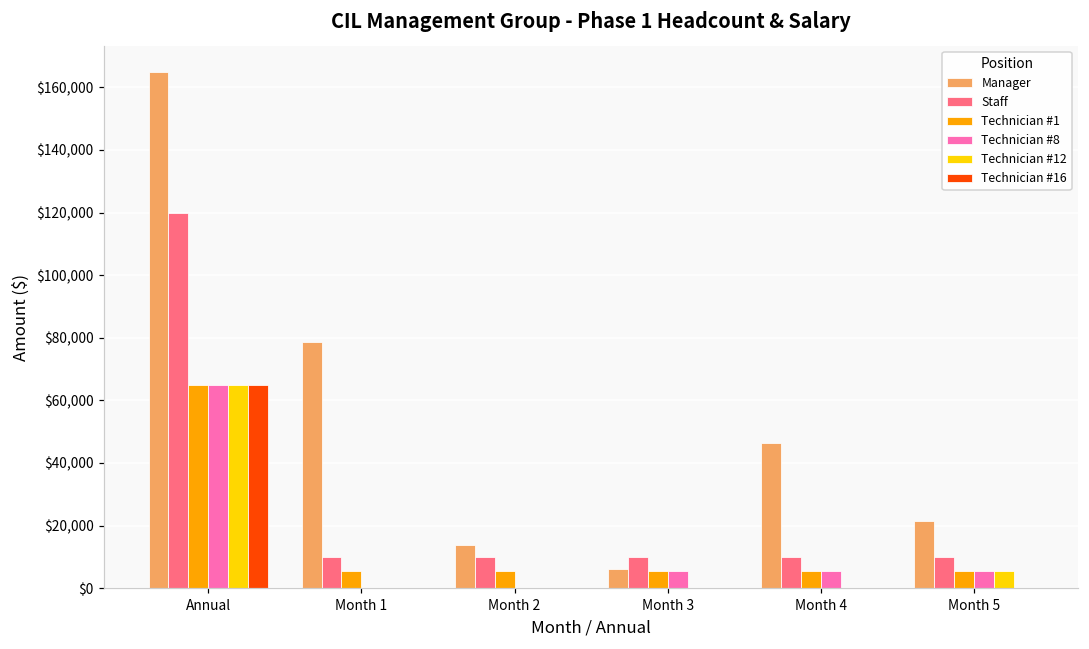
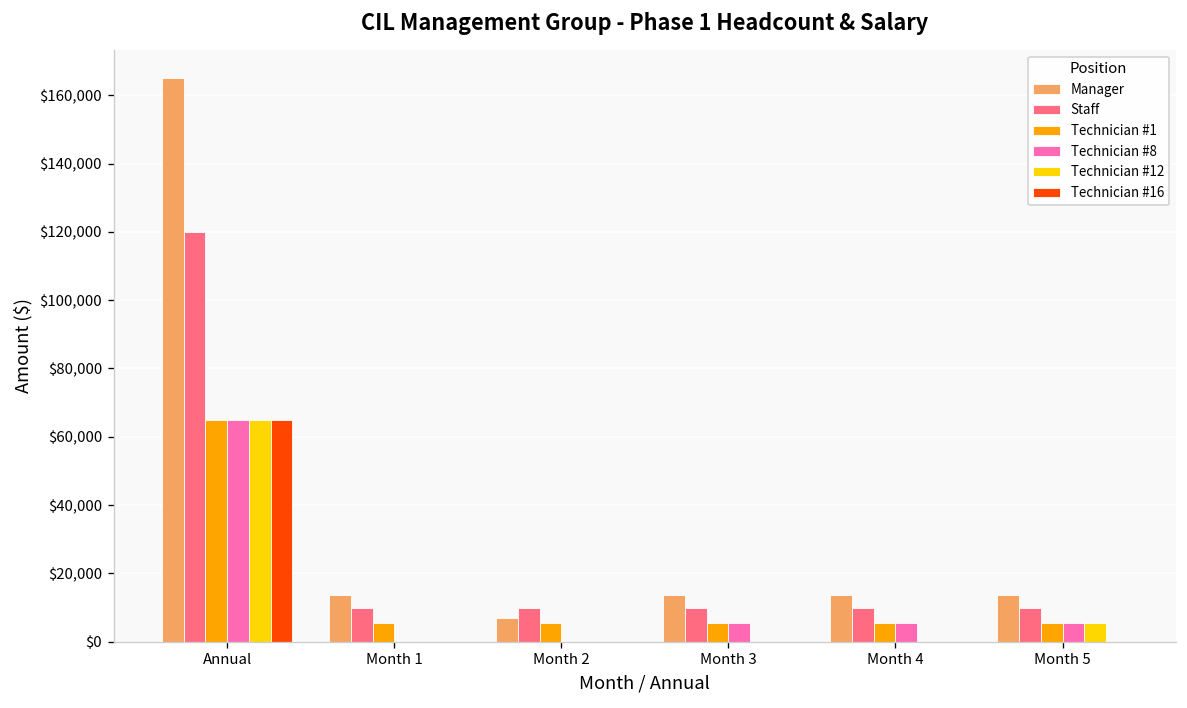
Manager, Month 1: $79,000 -> $14,000
Manager, Month 2: $14,000 -> $7,000
Manager, Month 3: $6,000 -> $14,000
Manager, Month 4: $47,000 -> $14,000
Manager, Month 5: $21,000 -> $14,000
